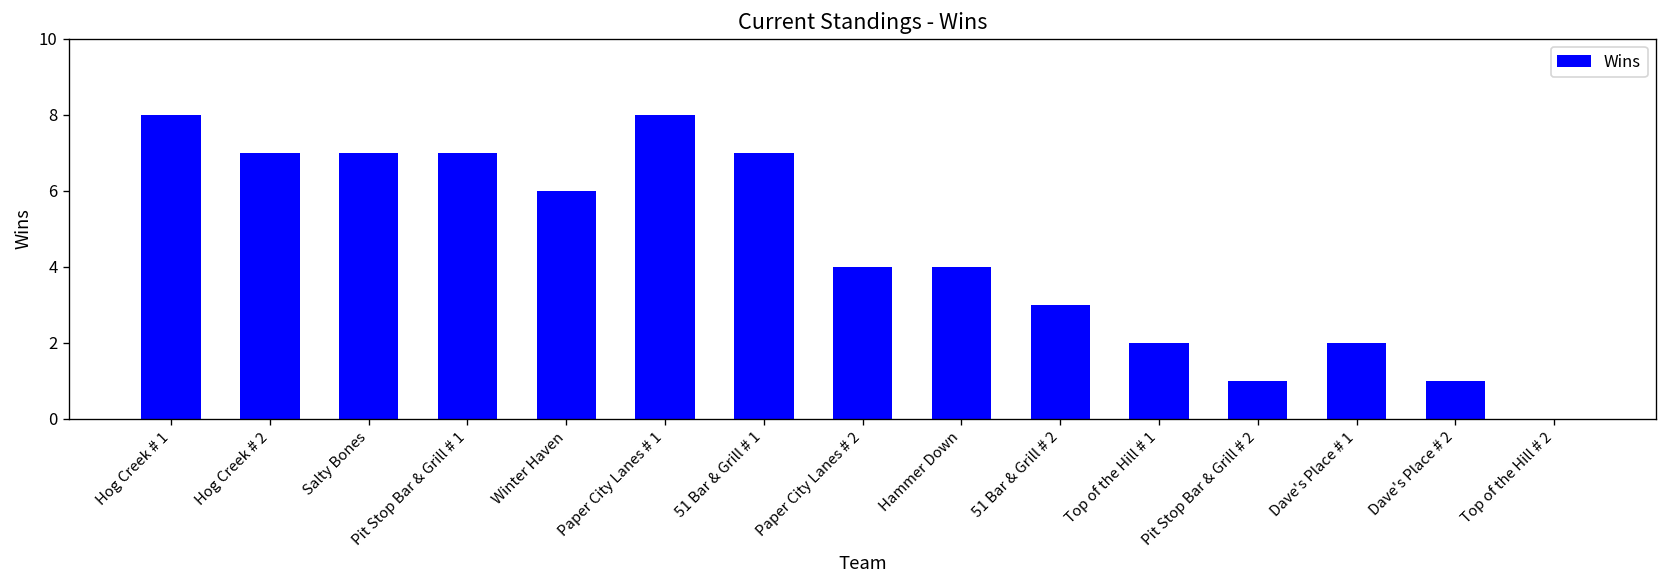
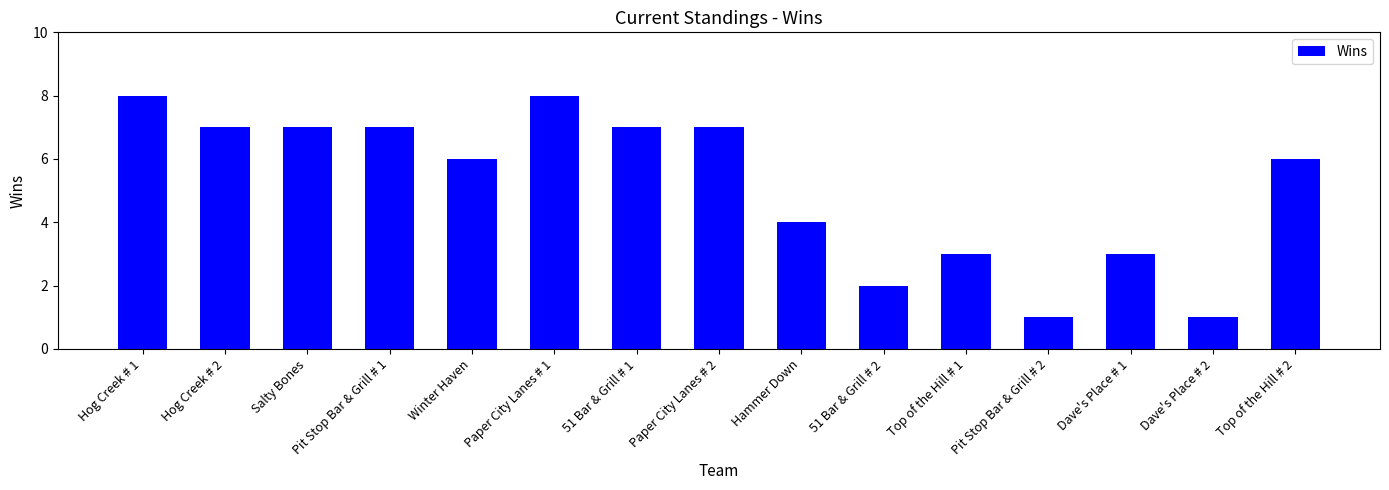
Paper City Lanes # 2: 4 -> 7
51 Bar & Grill # 2: 3 -> 2
Top of the Hill # 1: 2 -> 3
Dave's Place # 1: 2 -> 3
Top of the Hill # 2: 0 -> 6
